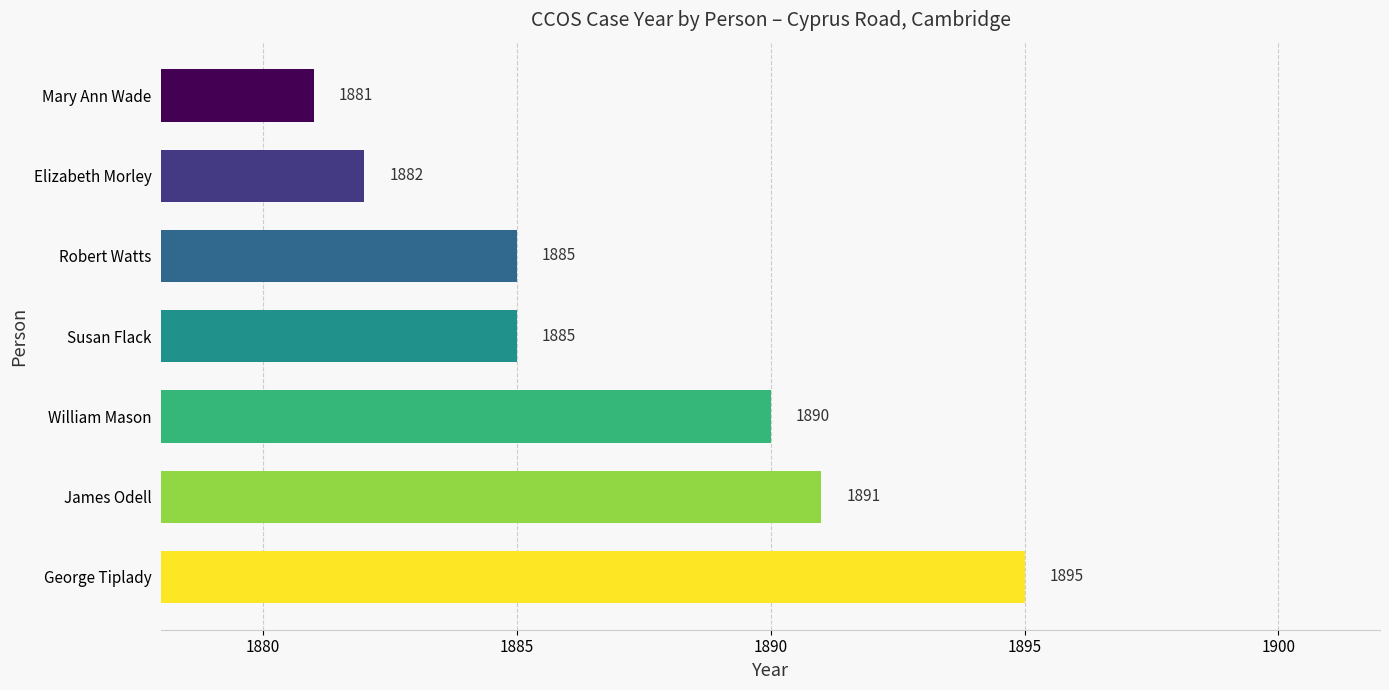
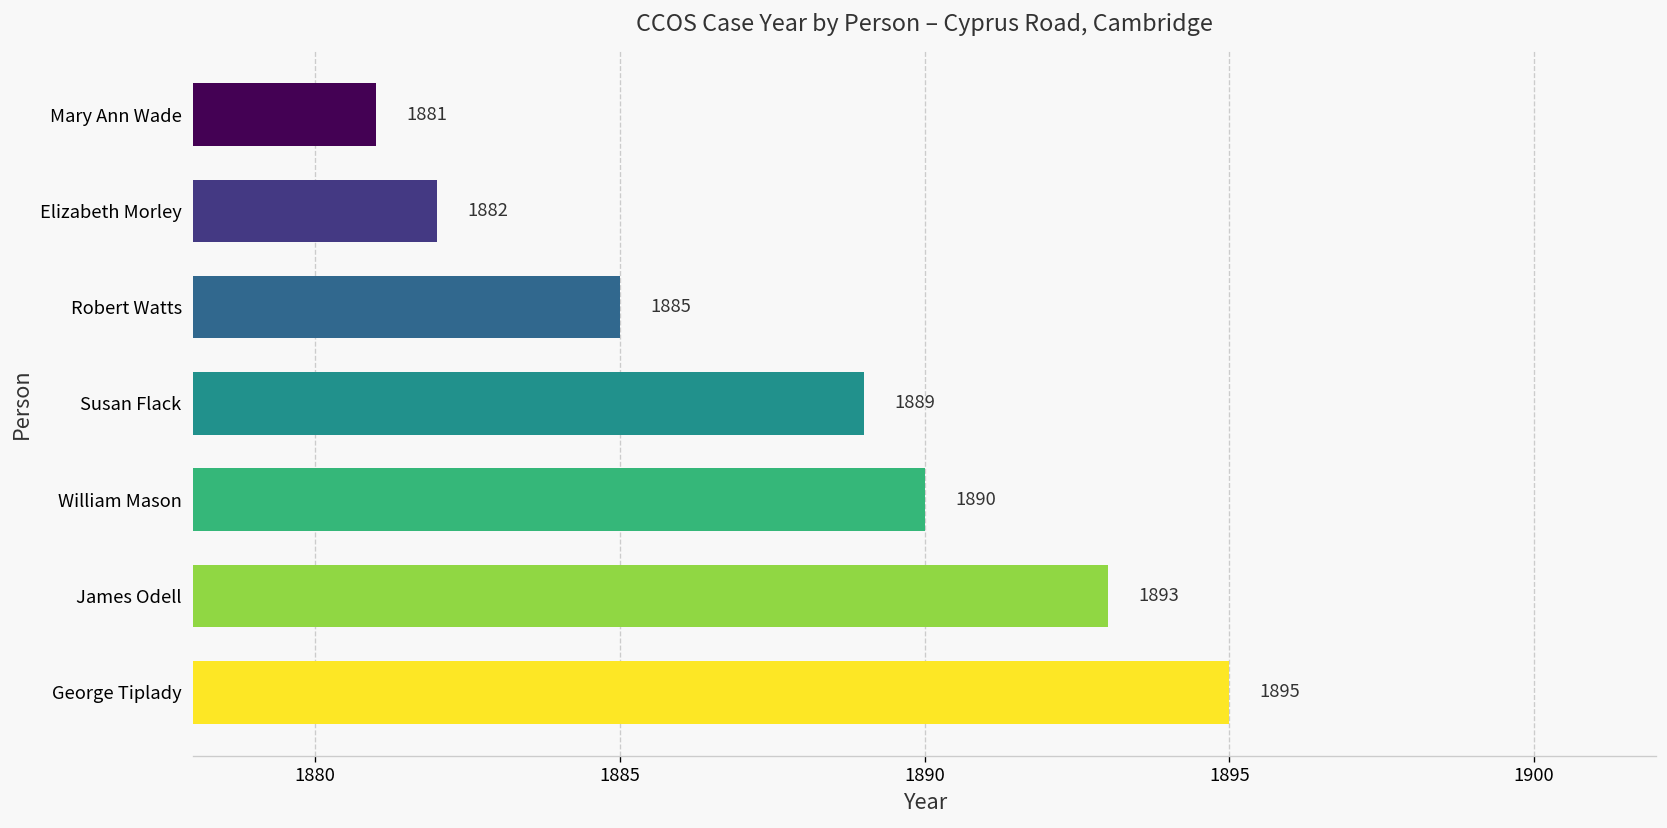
Susan Flack: 1885 -> 1889
James Odell: 1891 -> 1893
